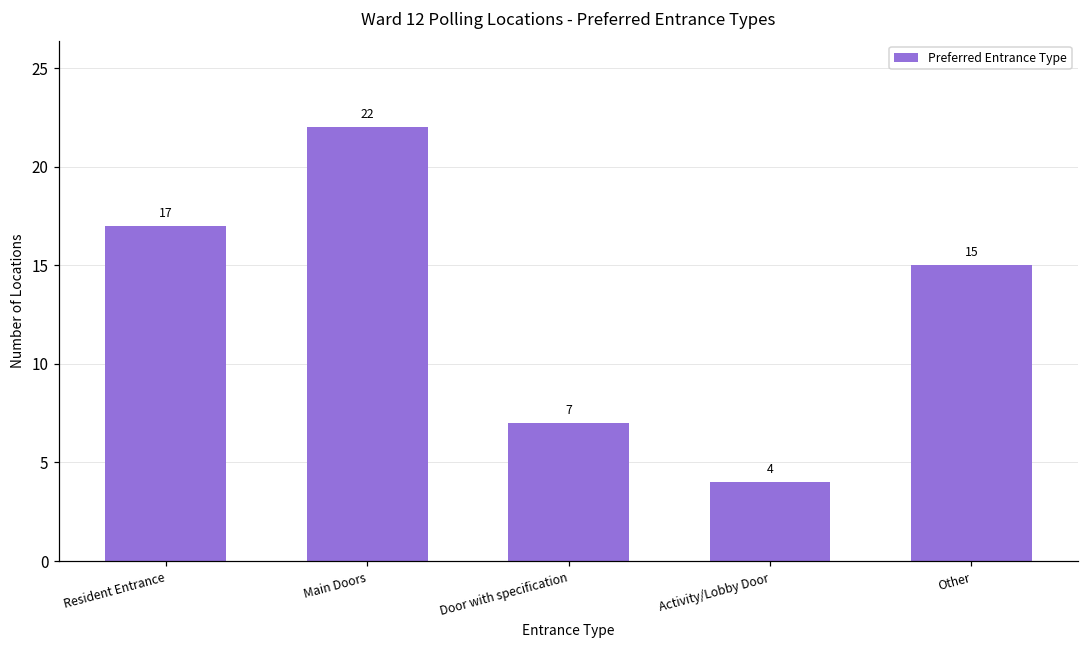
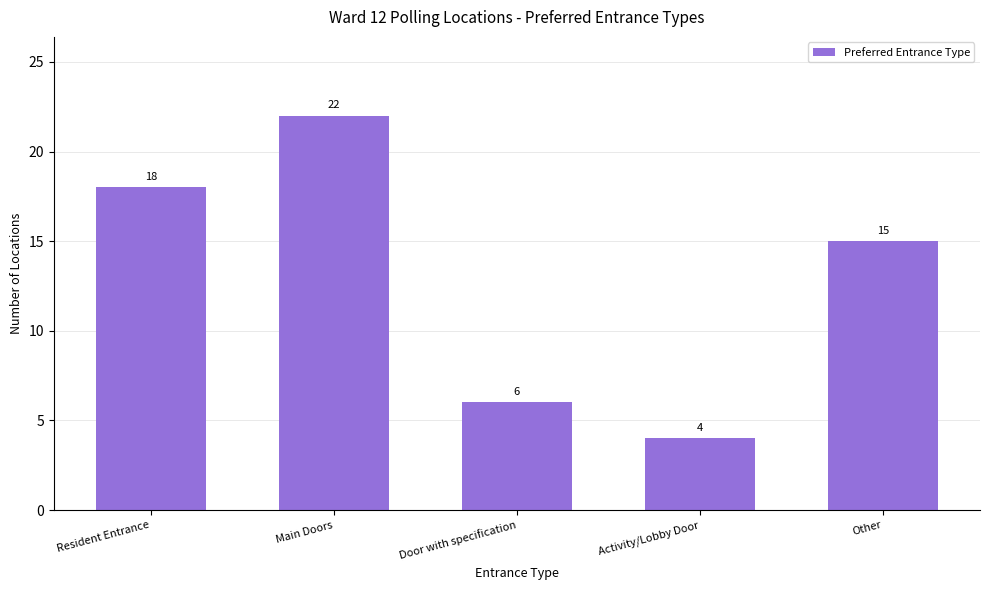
Resident Entrance: 17 -> 18
Door with specification: 7 -> 6
